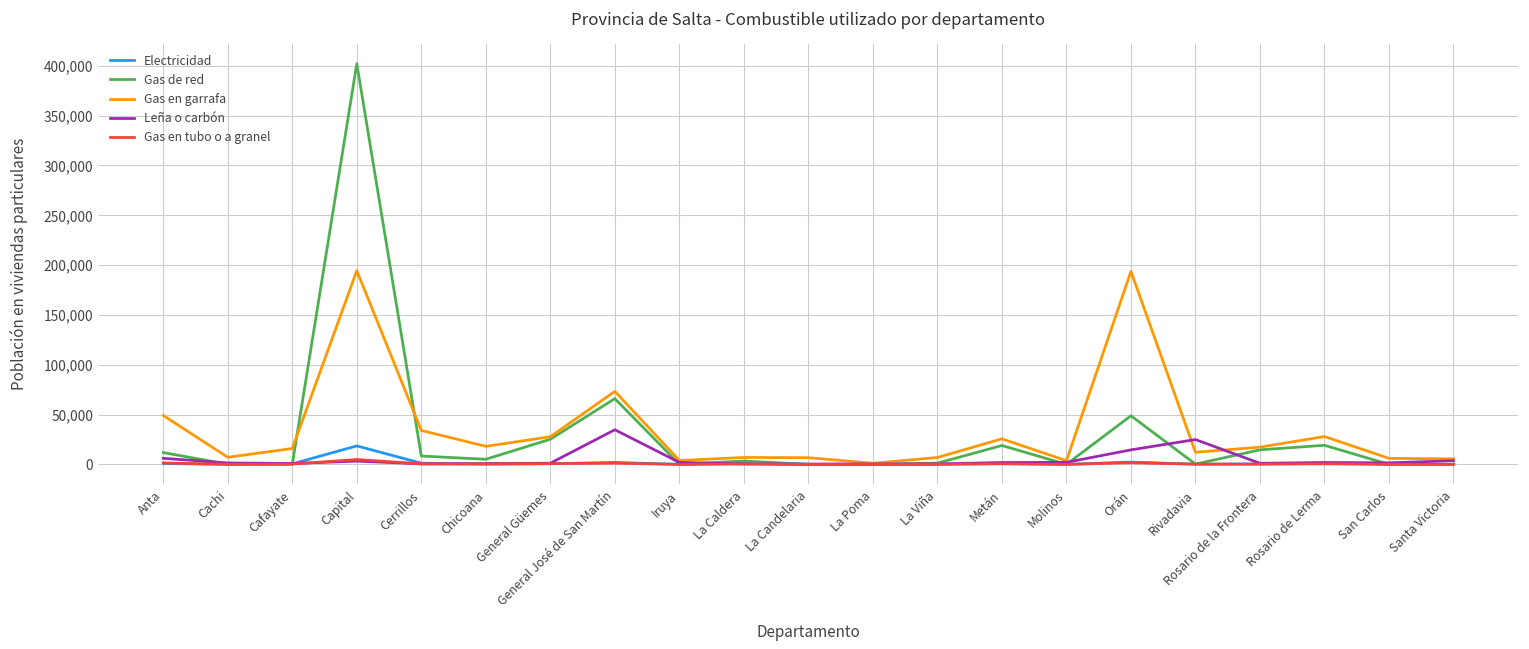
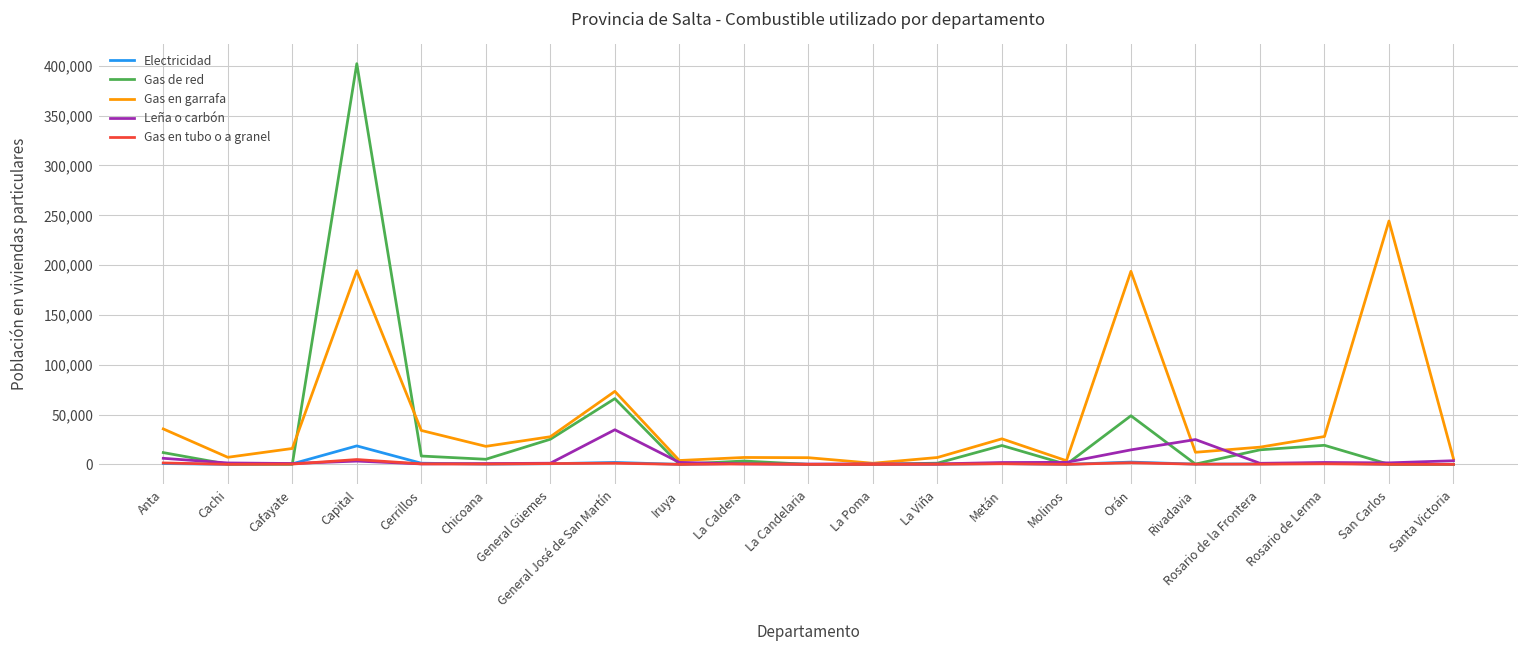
Gas en garrafa, Anta: 50,000 -> 40,000
Gas en garrafa, San Carlos: 10,000 -> 240,000
